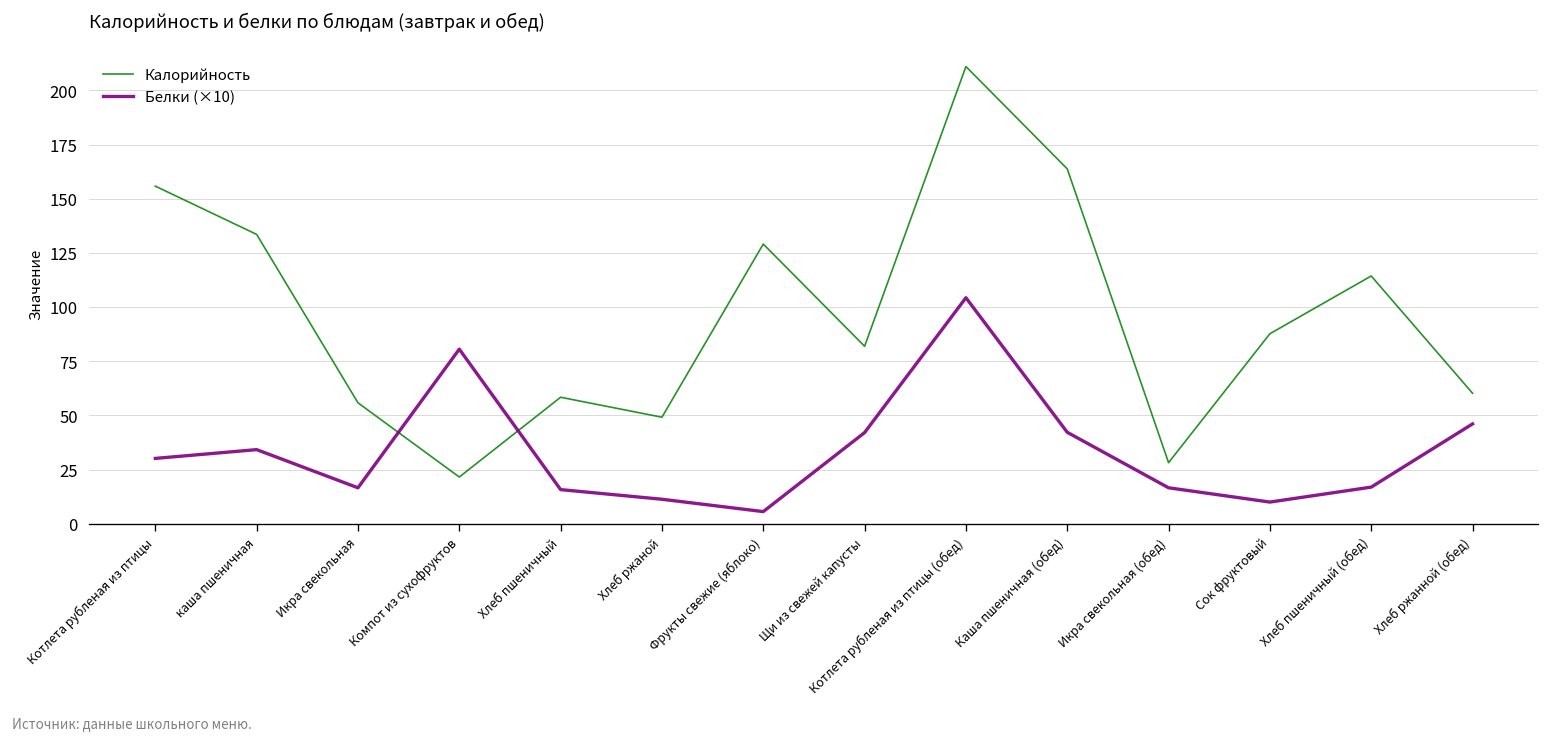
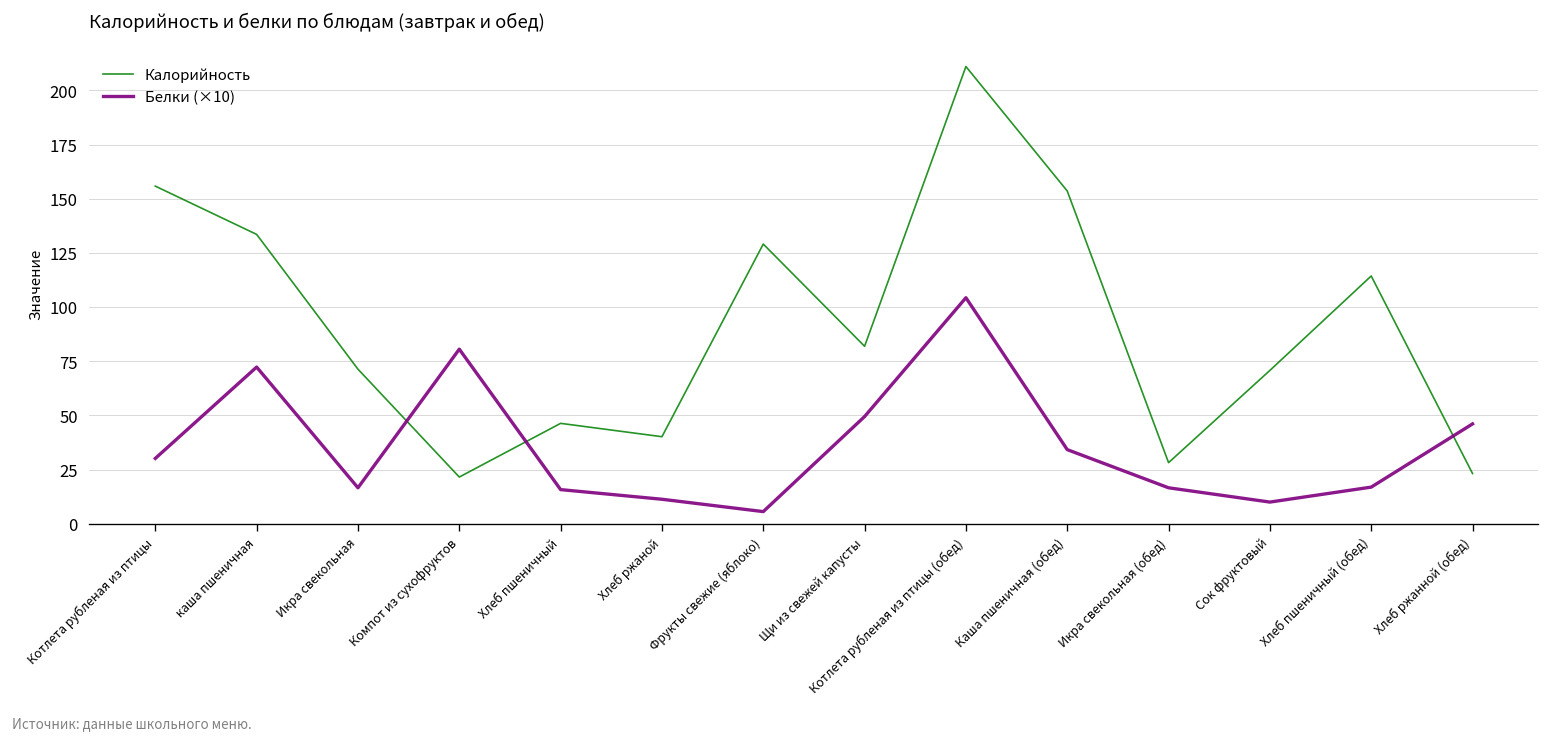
Белки (×10), каша пшеничная: 34 -> 72
Калорийность, Икра свекольная: 56 -> 71
Калорийность, Хлеб пшеничный: 58 -> 46
Калорийность, Хлеб ржаной: 49 -> 40
Белки (×10), Щи из свежей капусты: 42 -> 49
Калорийность, Каша пшеничная (обед): 164 -> 154
Белки (×10), Каша пшеничная (обед): 42 -> 34
Калорийность, Сок фруктовый: 88 -> 71
Калорийность, Хлеб ржанной (обед): 60 -> 23
